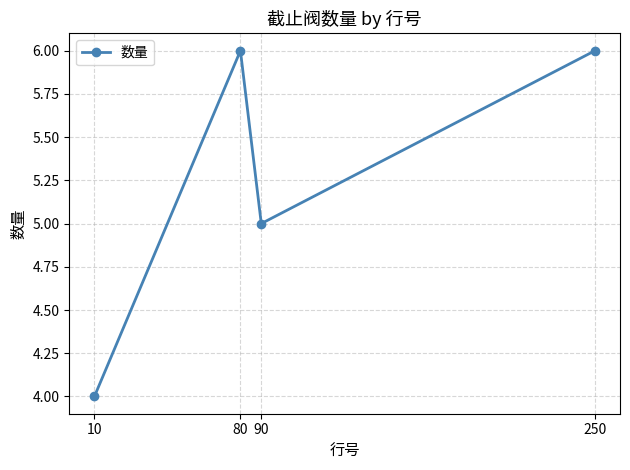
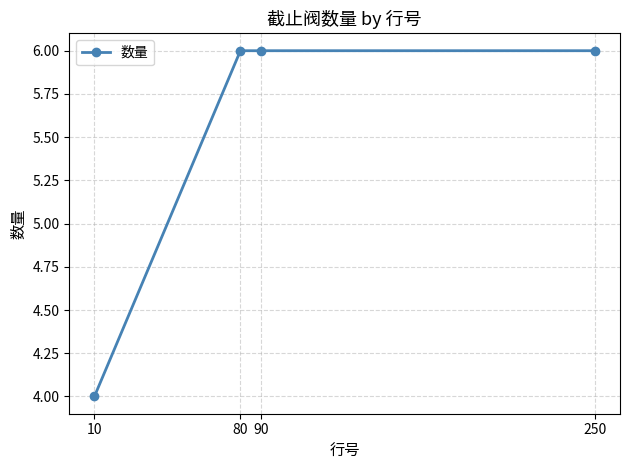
90: 5 -> 6
